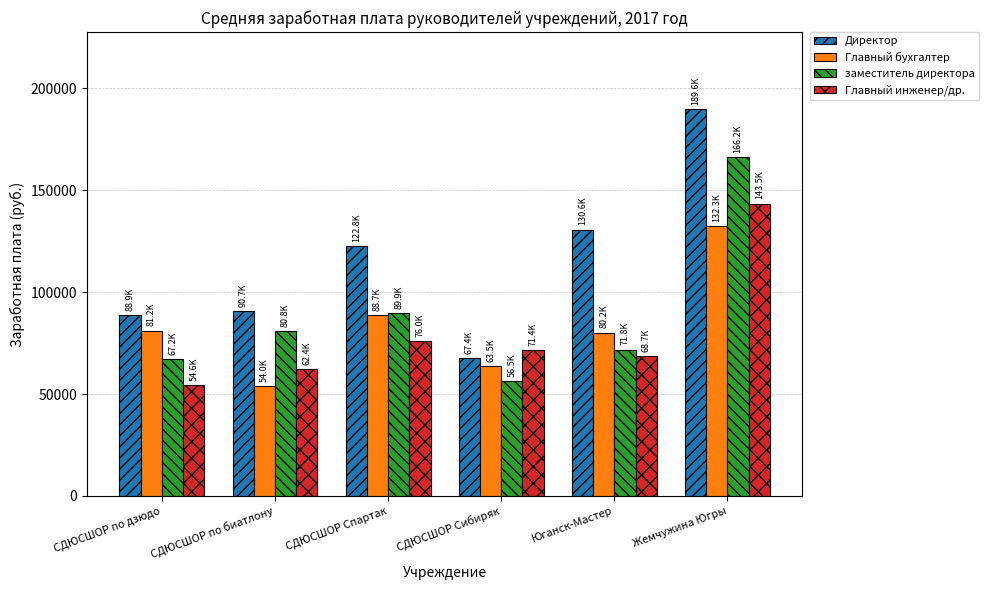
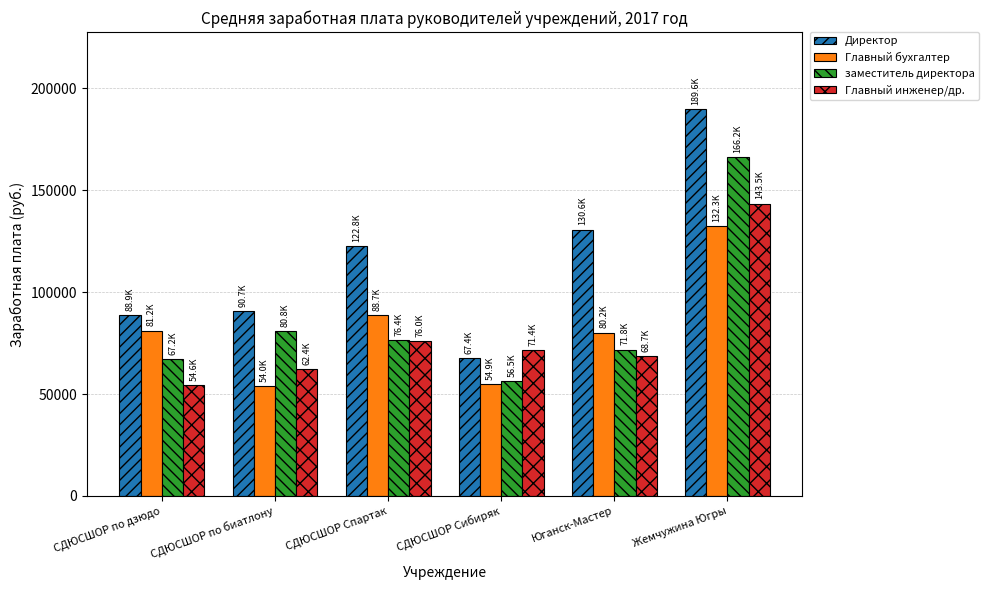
заместитель директора, СДЮСШОР Спартак: 89.9K -> 76.4K
Главный бухгалтер, СДЮСШОР Сибиряк: 63.5K -> 54.9K
